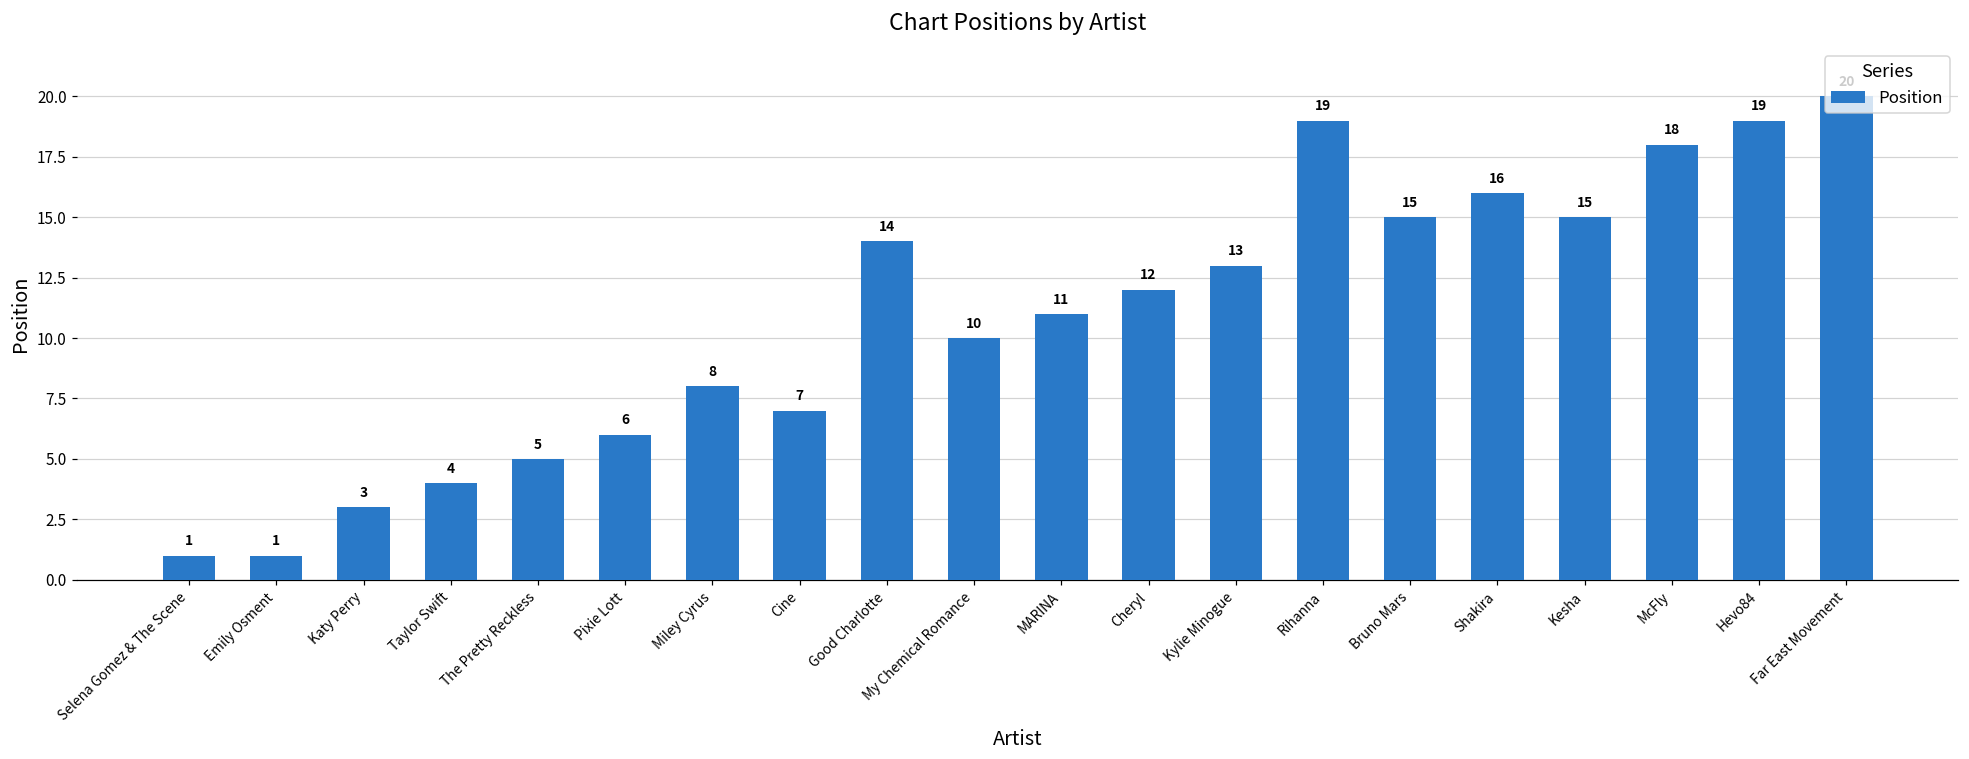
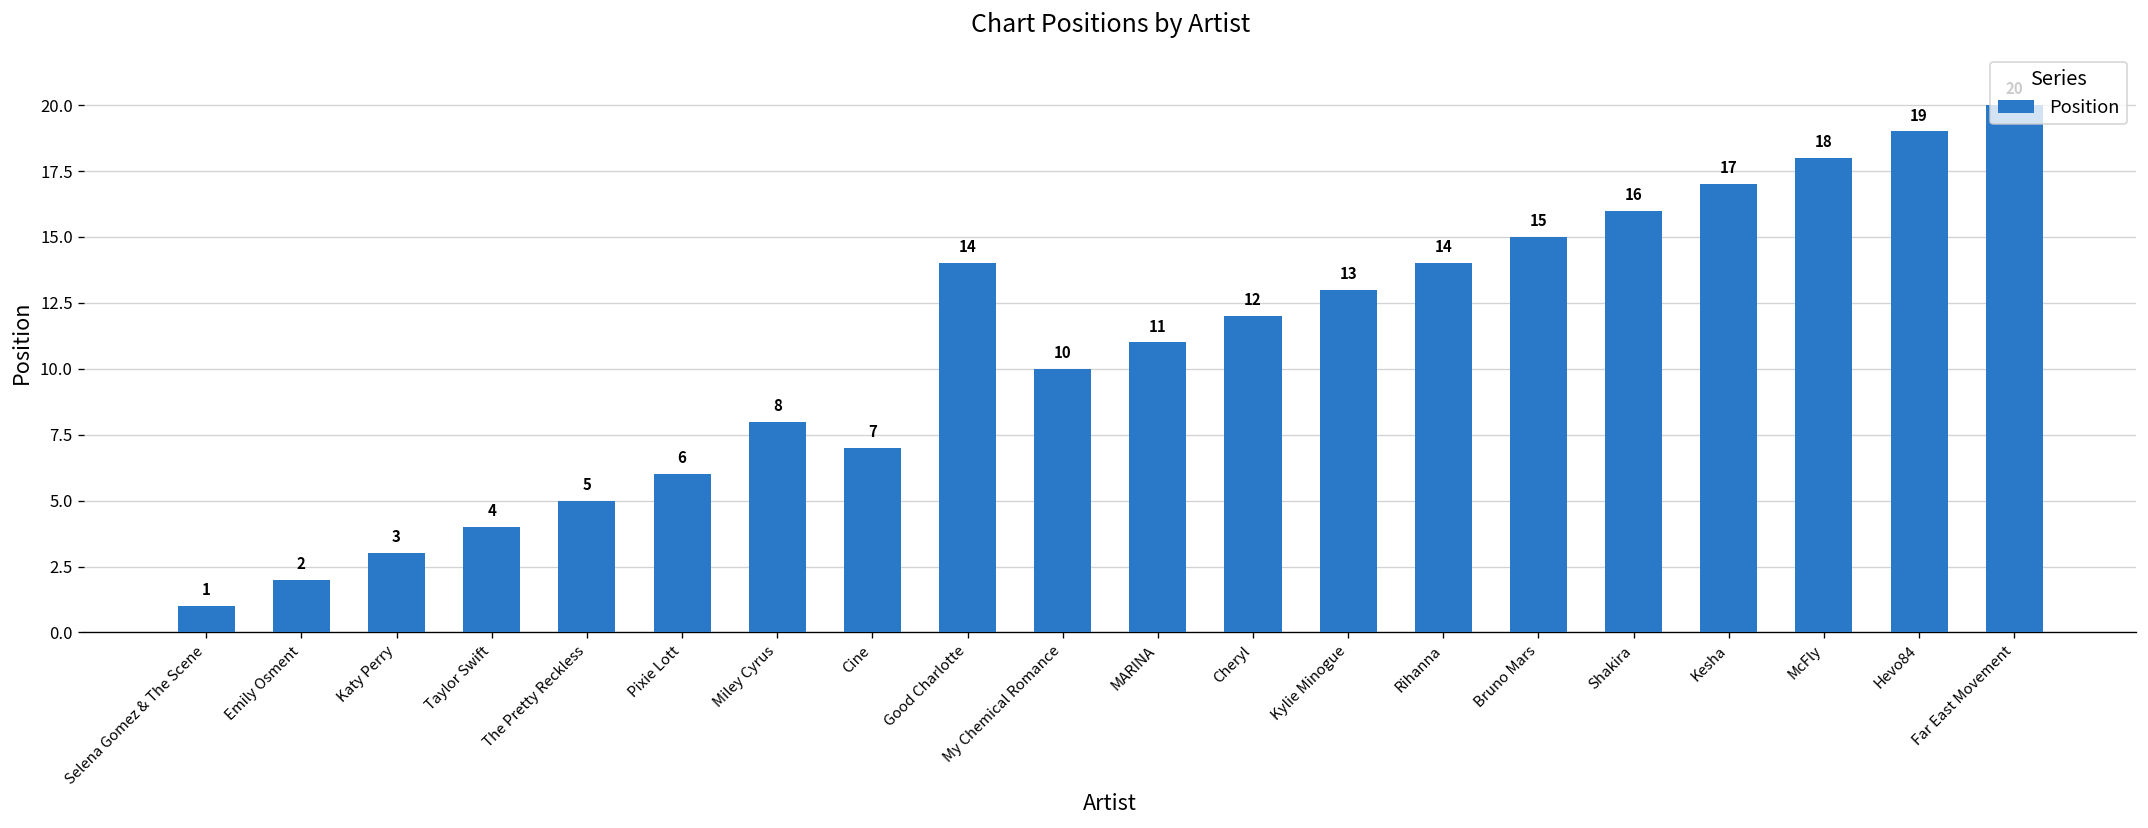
Emily Osment: 1 -> 2
Rihanna: 19 -> 14
Kesha: 15 -> 17
